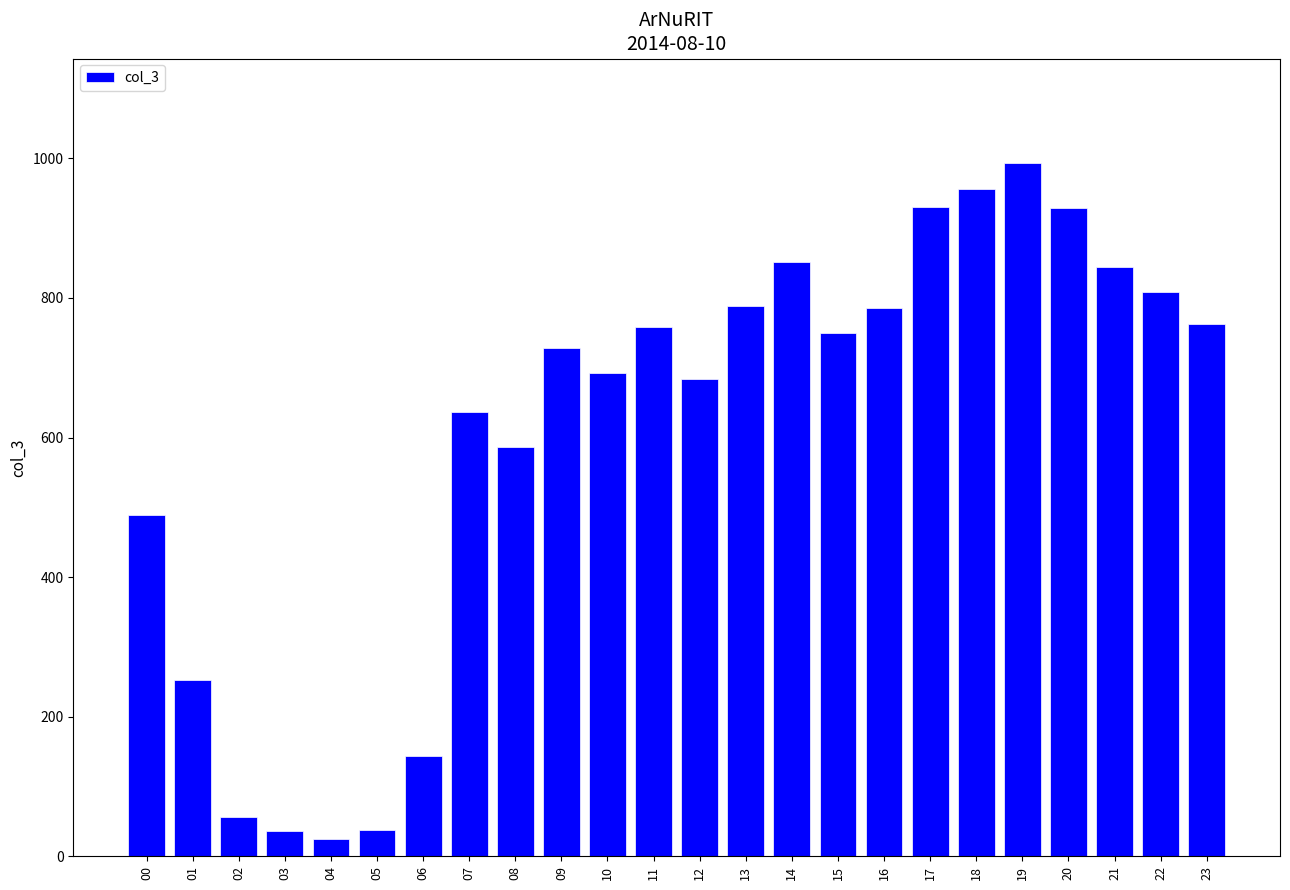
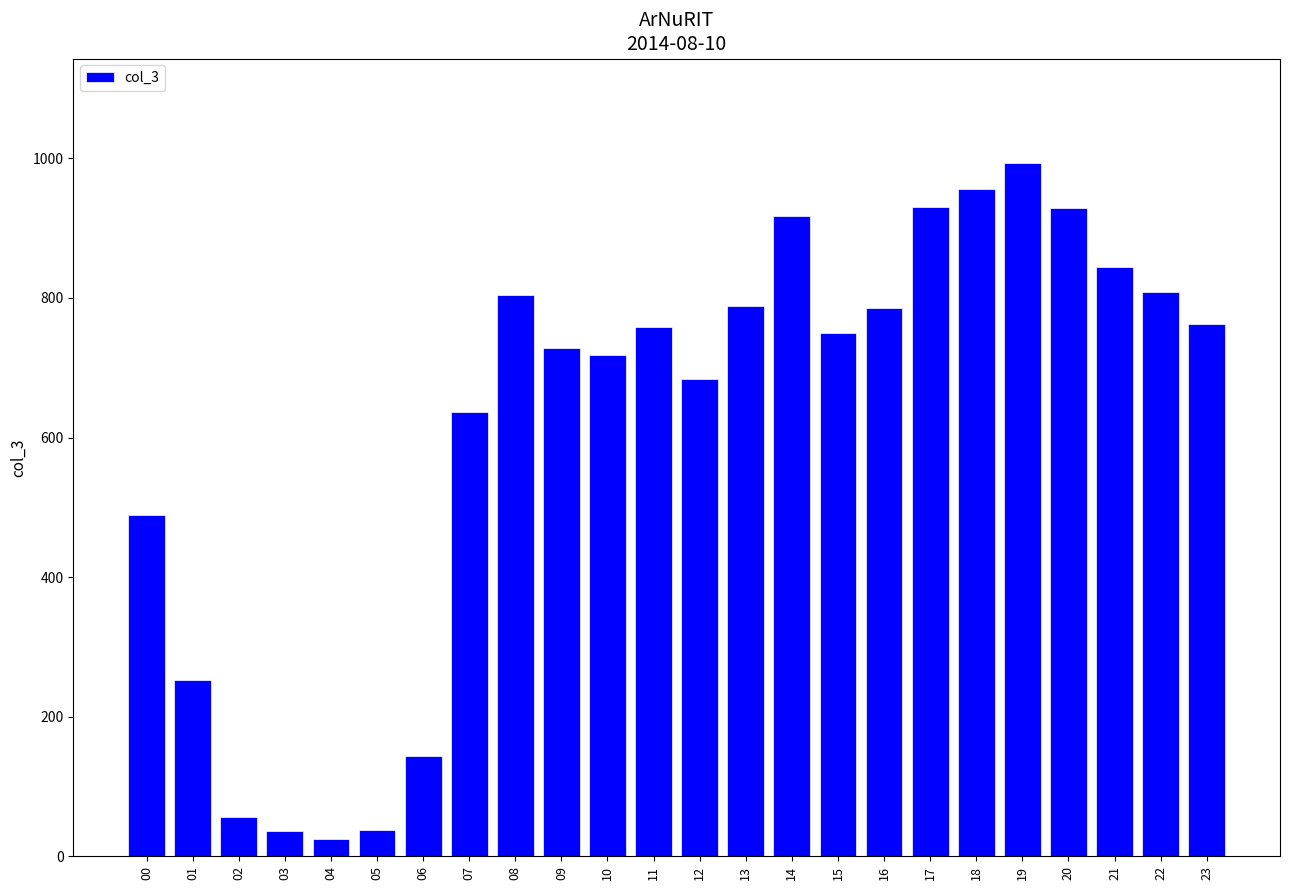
08: 590 -> 800
10: 690 -> 720
14: 850 -> 920
